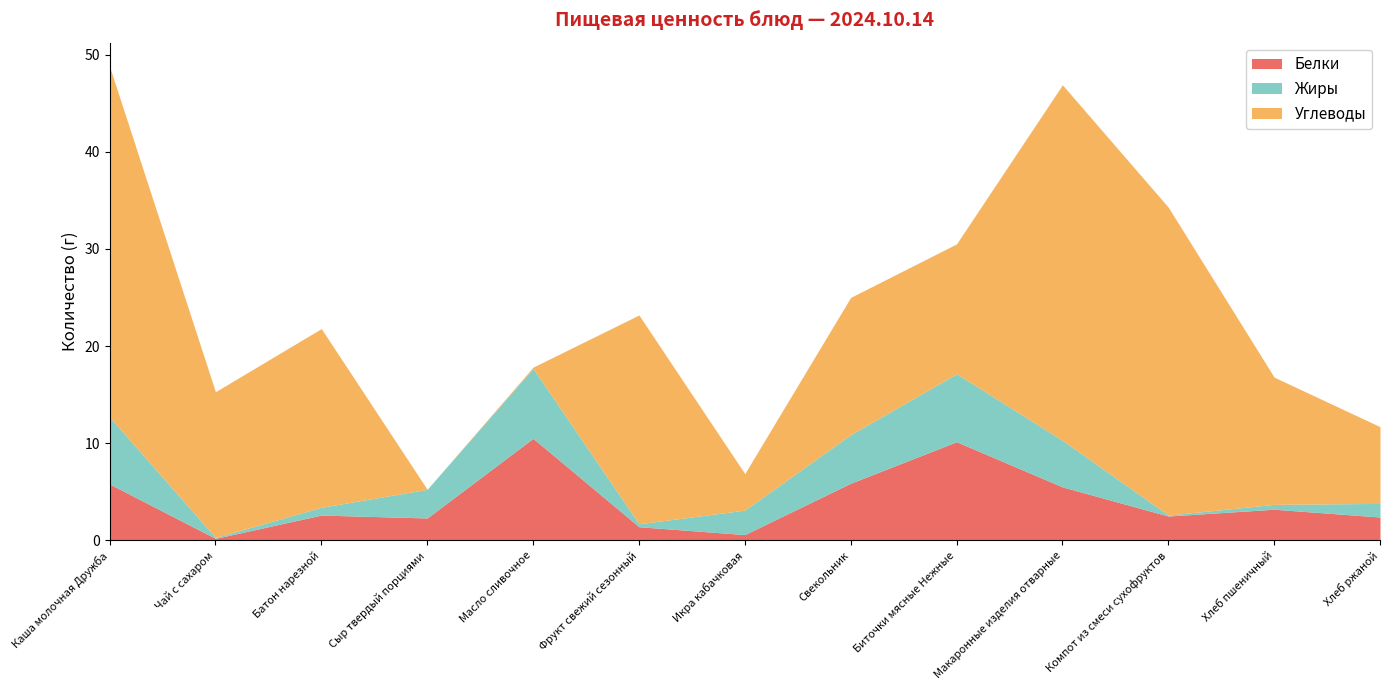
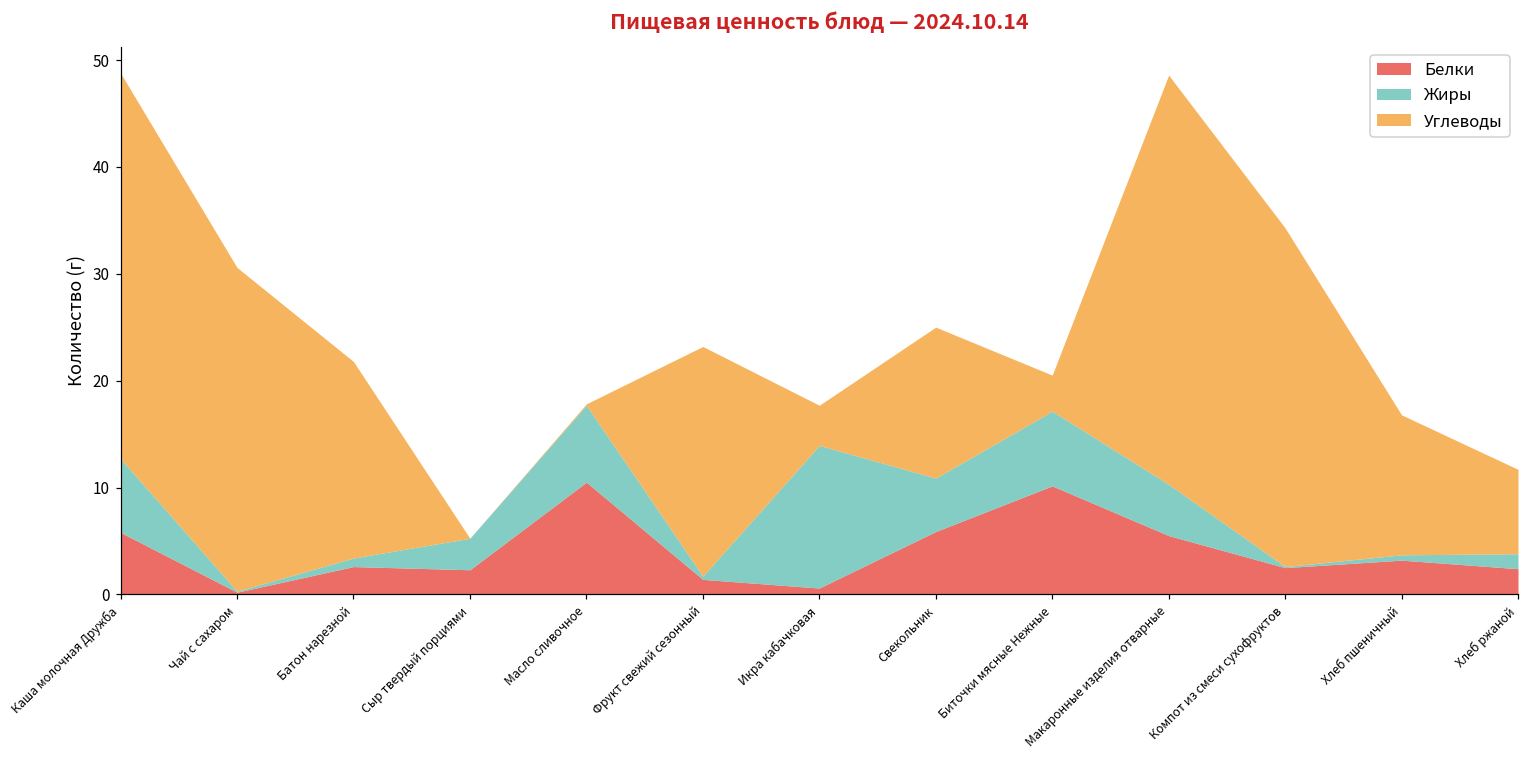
Углеводы, Чай с сахаром: 15 -> 30
Жиры, Икра кабачковая: 3 -> 13
Углеводы, Биточки мясные Нежные: 13 -> 3
Углеводы, Макаронные изделия отварные: 37 -> 38
